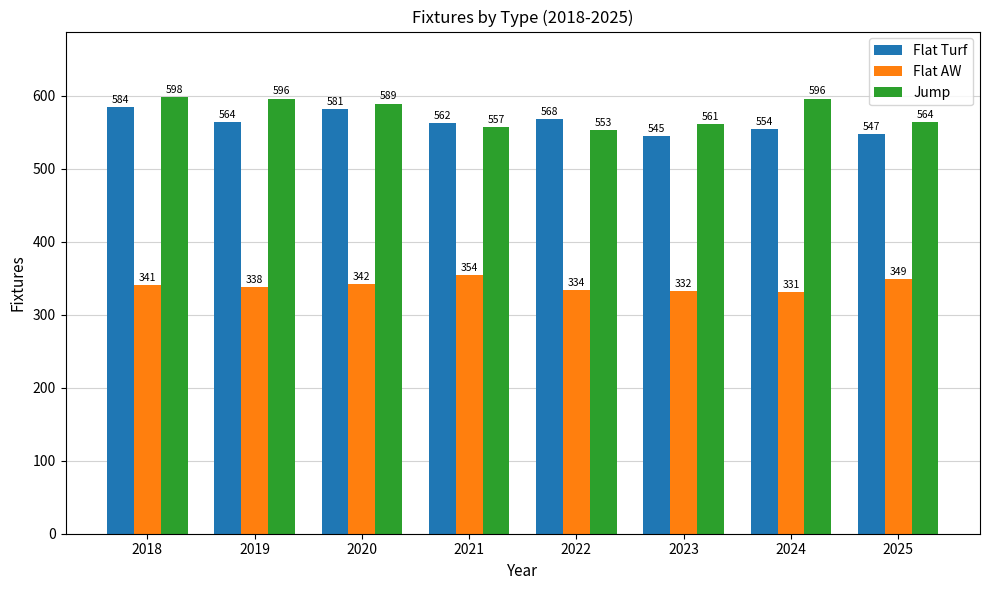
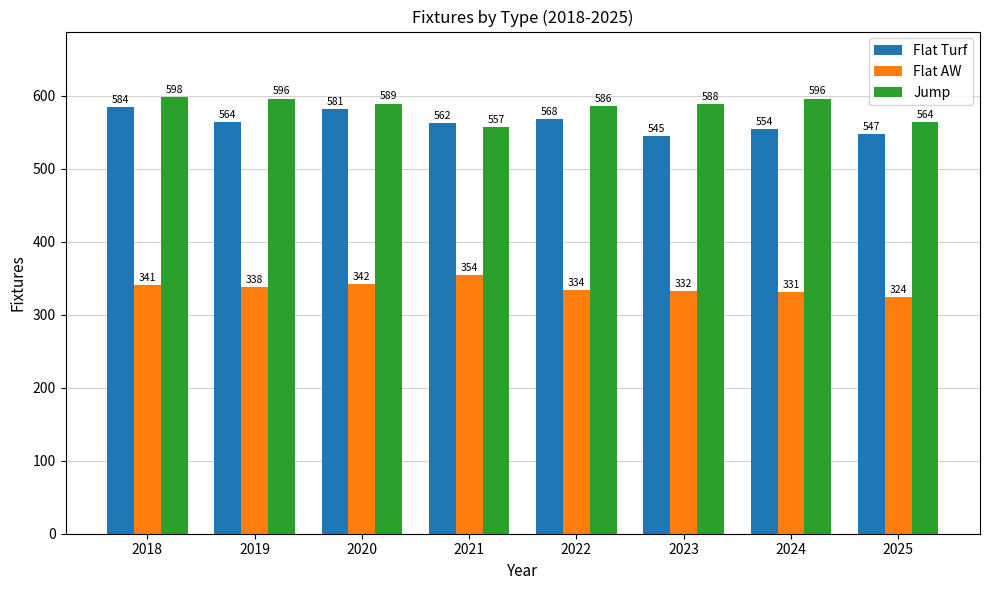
Jump, 2022: 553 -> 586
Jump, 2023: 561 -> 588
Flat AW, 2025: 349 -> 324
